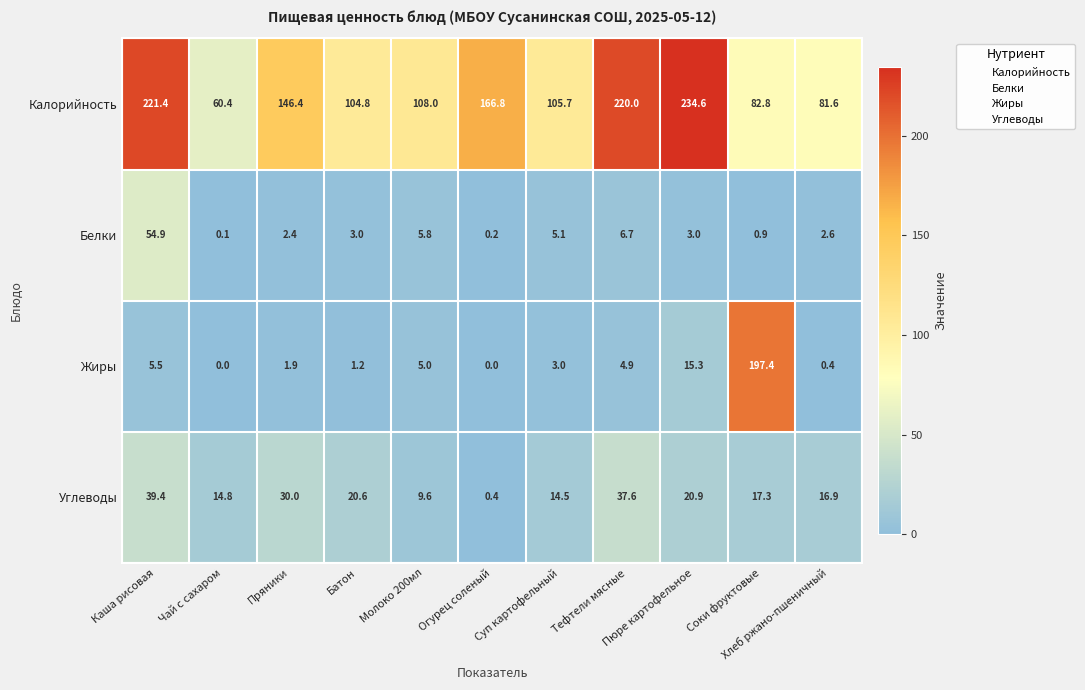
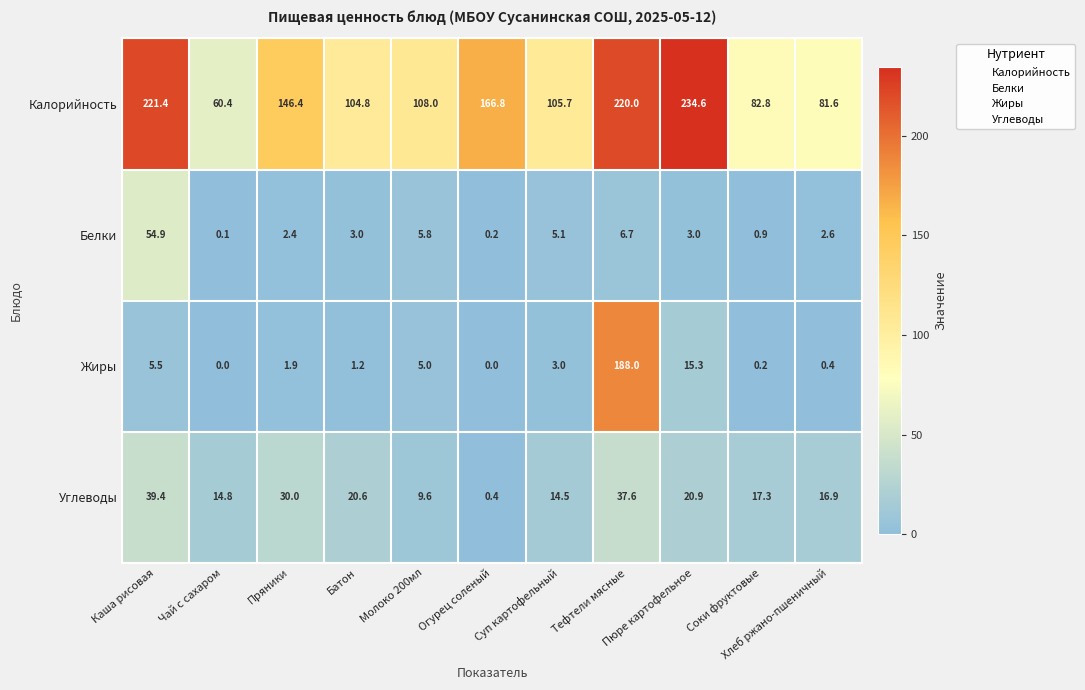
Жиры, Тефтели мясные: 4.9 -> 188.0
Жиры, Соки фруктовые: 197.4 -> 0.2
